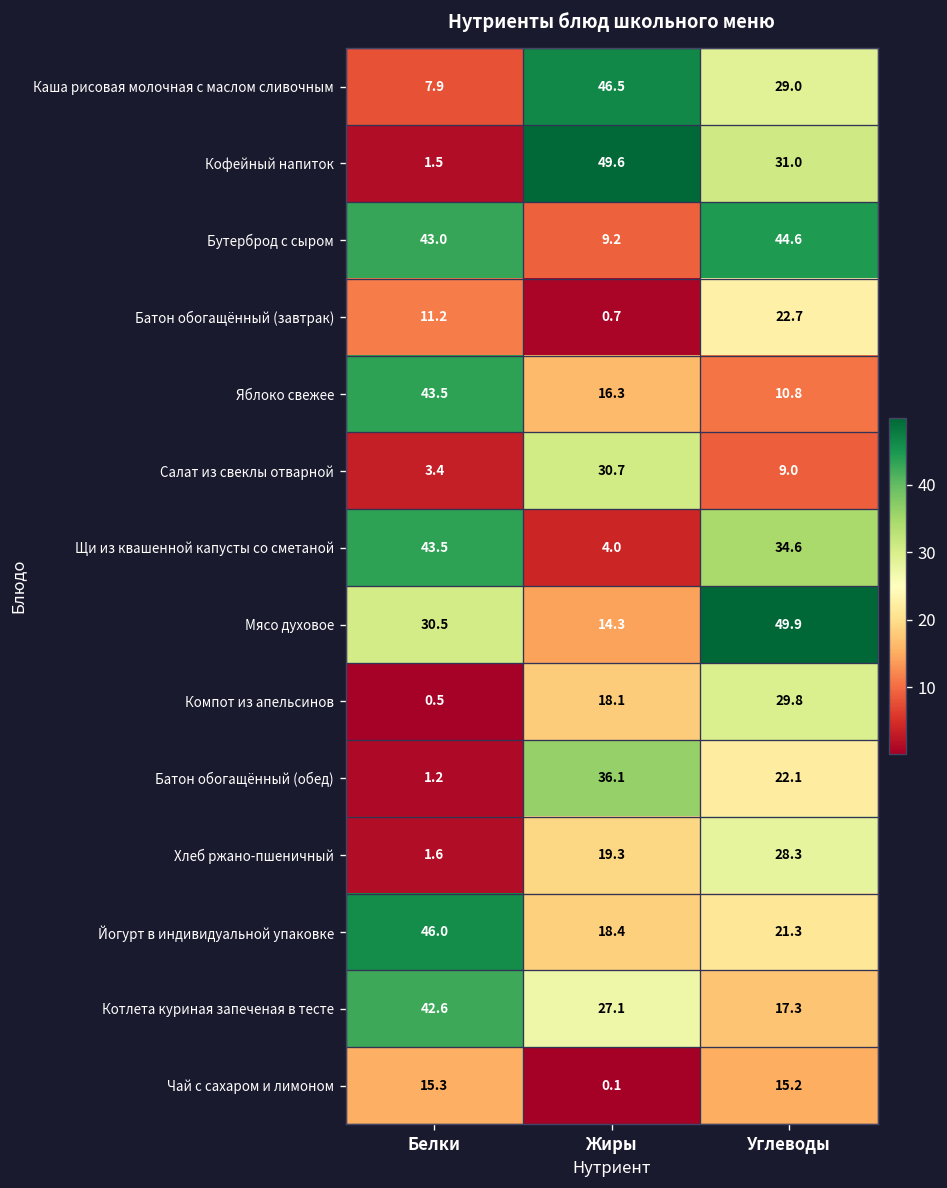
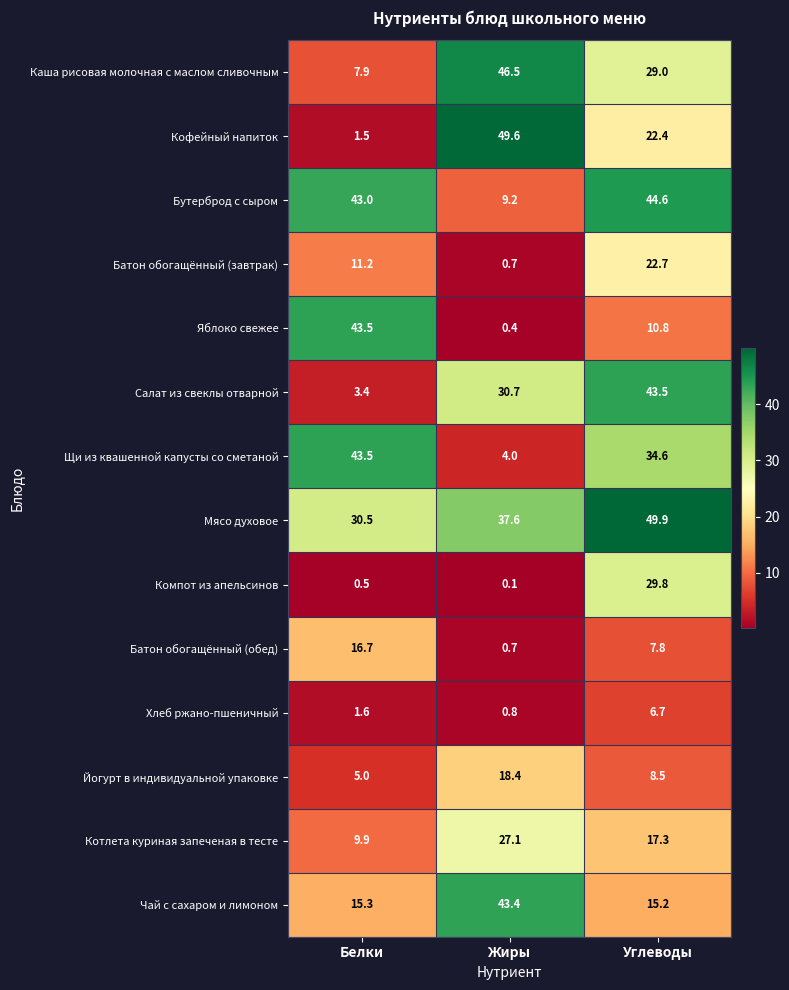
Кофейный напиток, Углеводы: 31.0 -> 22.4
Яблоко свежее, Жиры: 16.3 -> 0.4
Салат из свеклы отварной, Углеводы: 9.0 -> 43.5
Мясо духовое, Жиры: 14.3 -> 37.6
Компот из апельсинов, Жиры: 18.1 -> 0.1
Батон обогащённый (обед), Белки: 1.2 -> 16.7
Батон обогащённый (обед), Жиры: 36.1 -> 0.7
Батон обогащённый (обед), Углеводы: 22.1 -> 7.8
Хлеб ржано-пшеничный, Жиры: 19.3 -> 0.8
Хлеб ржано-пшеничный, Углеводы: 28.3 -> 6.7
Йогурт в индивидуальной упаковке, Белки: 46.0 -> 5.0
Йогурт в индивидуальной упаковке, Углеводы: 21.3 -> 8.5
Котлета куриная запеченая в тесте, Белки: 42.6 -> 9.9
Чай с сахаром и лимоном, Жиры: 0.1 -> 43.4
